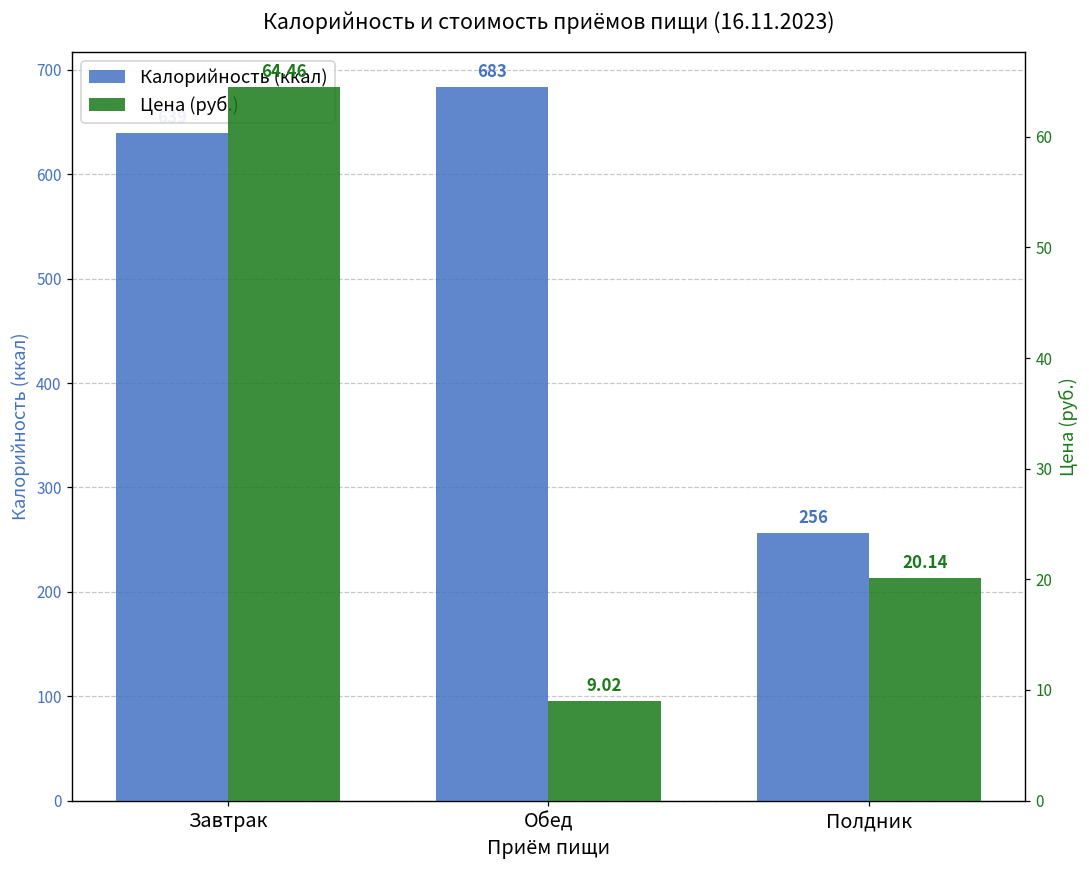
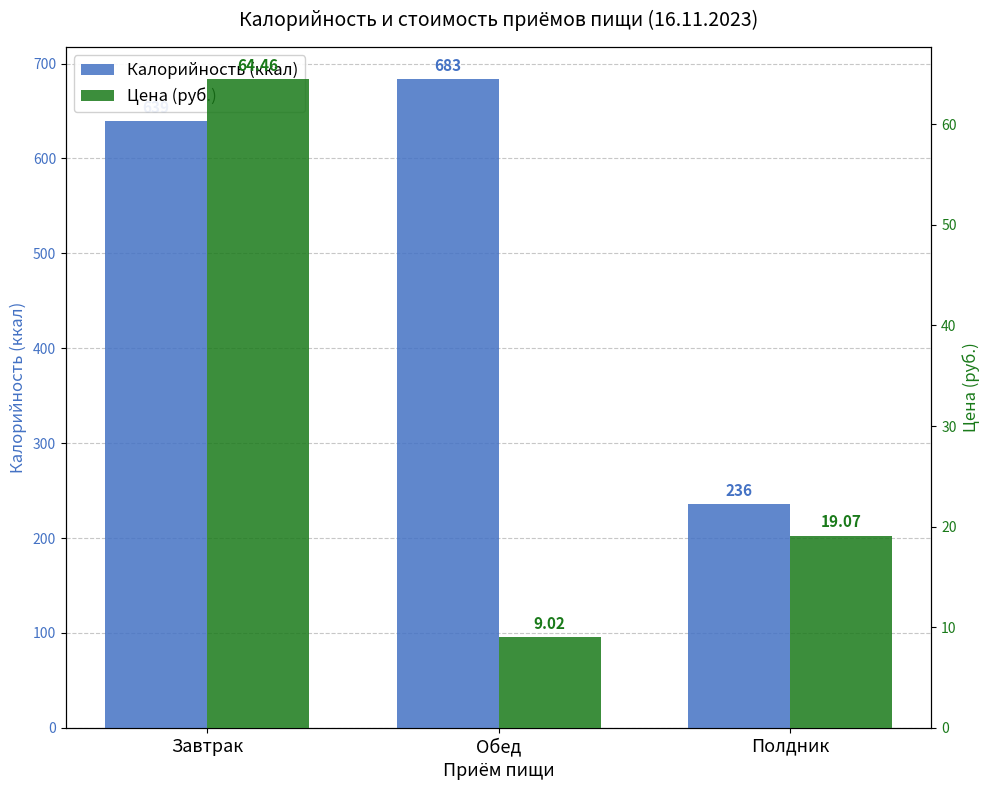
Калорийность (ккал), Полдник: 256 -> 236
Цена (руб.), Полдник: 20.14 -> 19.07
